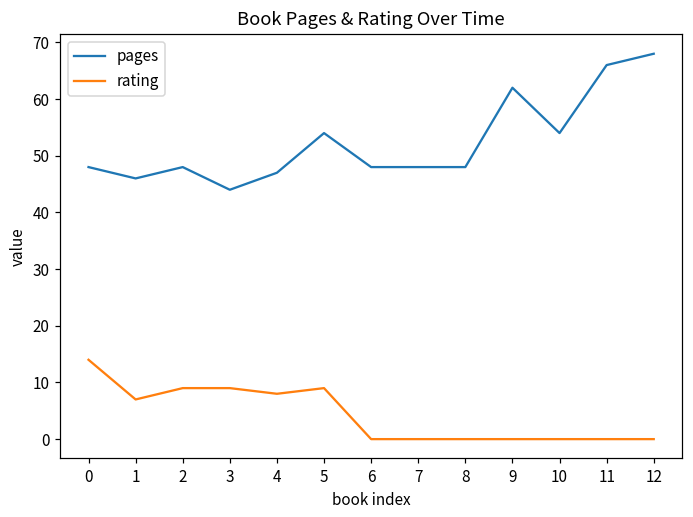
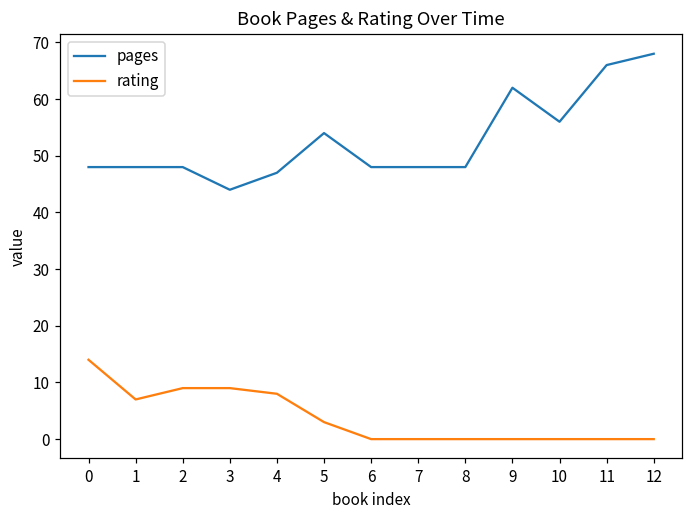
pages, 1: 46 -> 48
rating, 5: 9 -> 3
pages, 10: 54 -> 56
